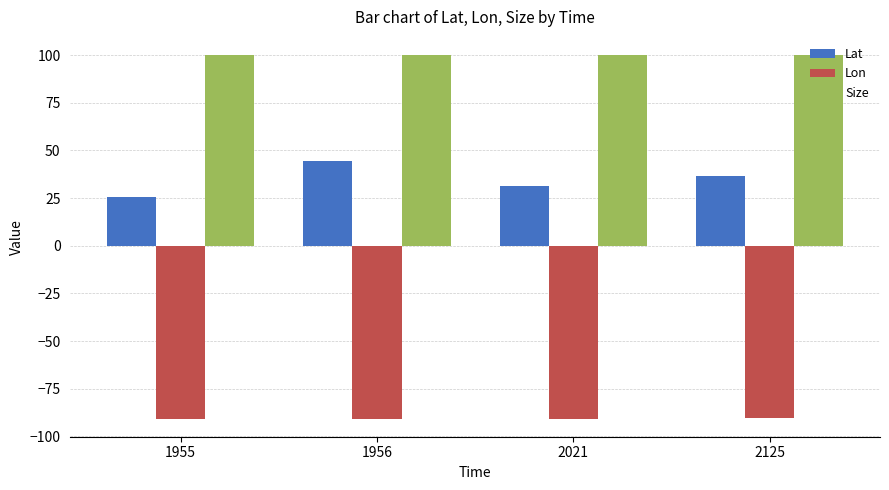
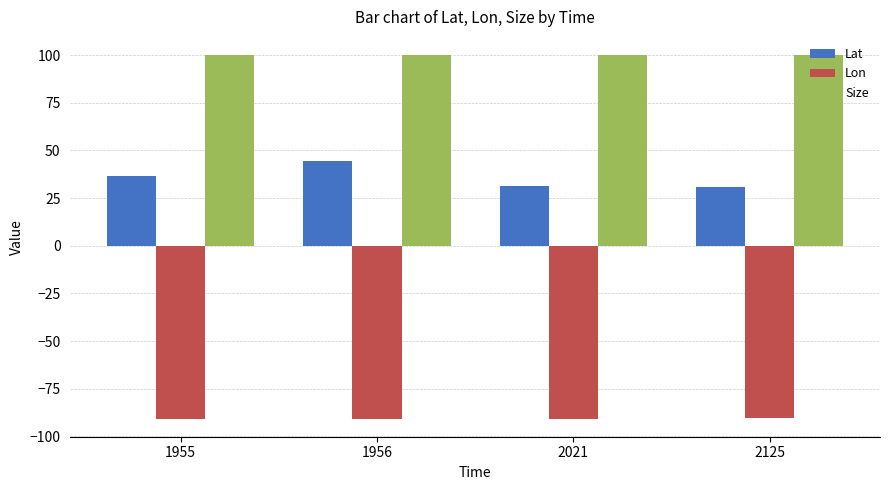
Lat, 1955: 26 -> 37
Lat, 2125: 36 -> 31
